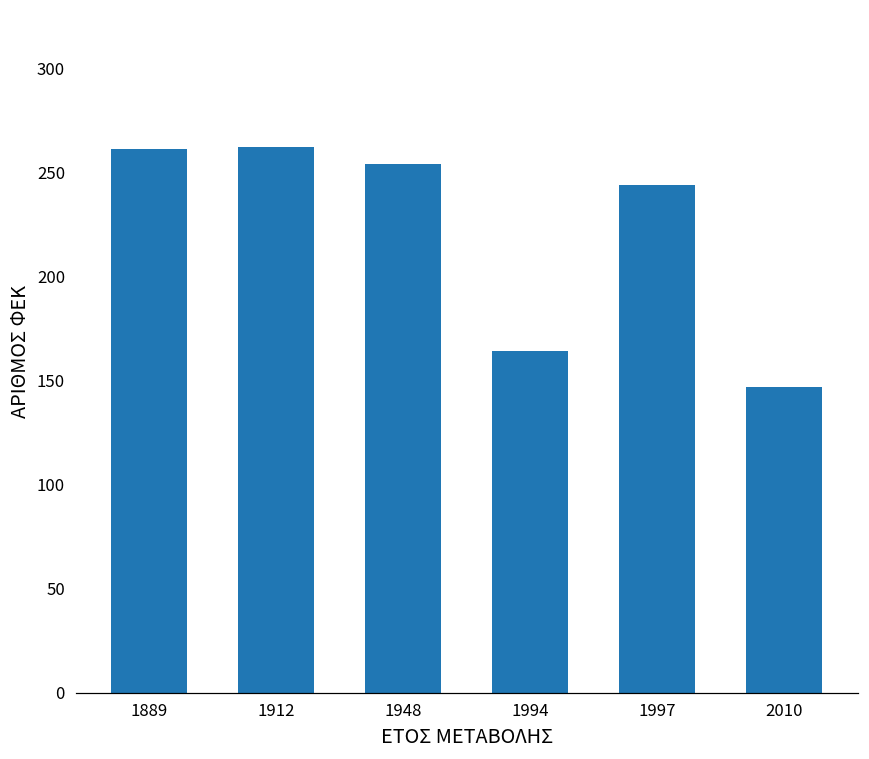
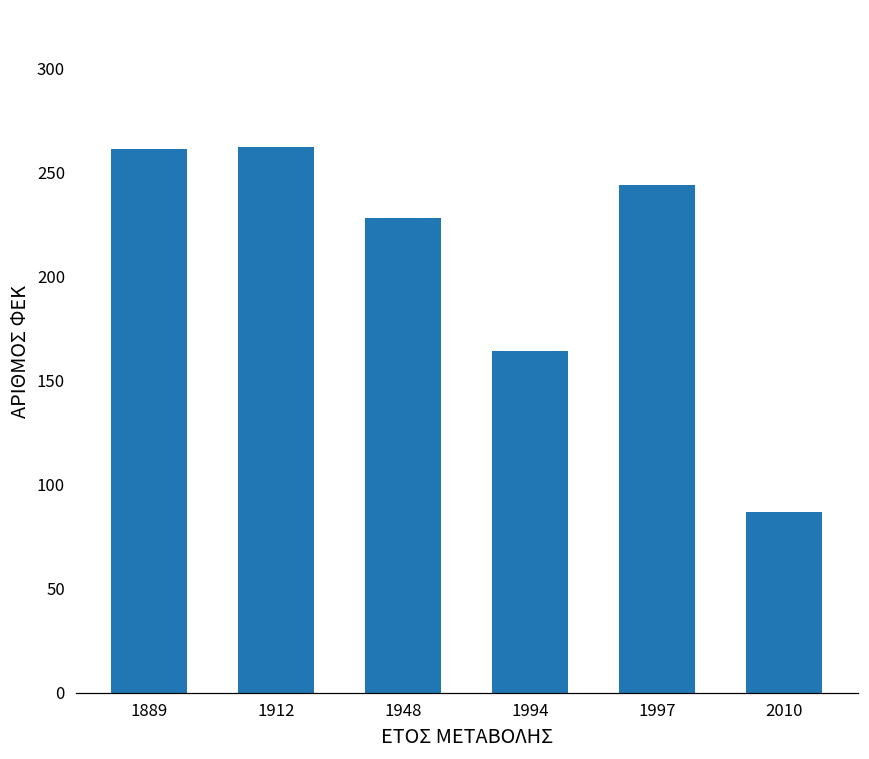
1948: 254 -> 228
2010: 147 -> 87
